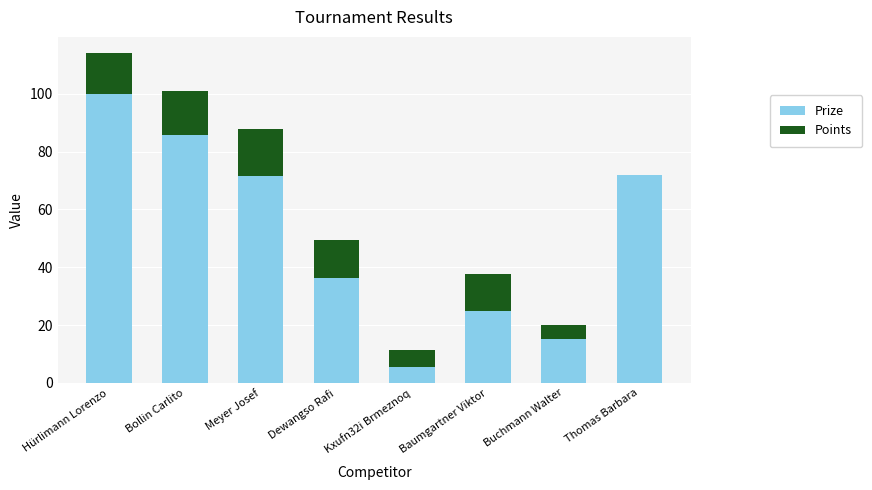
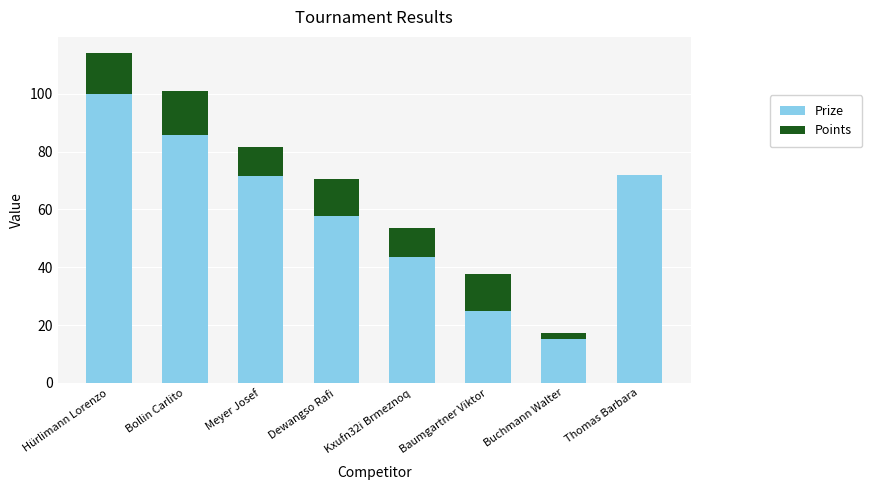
Points, Meyer Josef: 16 -> 10
Prize, Dewangso Rafi: 36 -> 58
Prize, Kxufn32i Brmeznoq: 5 -> 43
Points, Kxufn32i Brmeznoq: 6 -> 10
Points, Buchmann Walter: 5 -> 2
